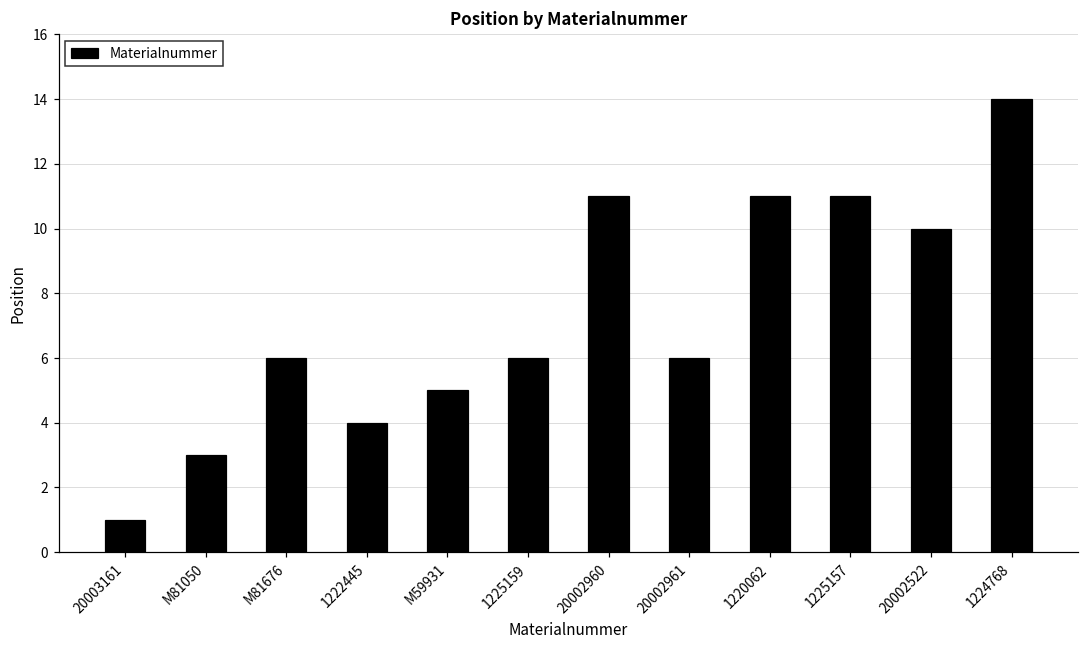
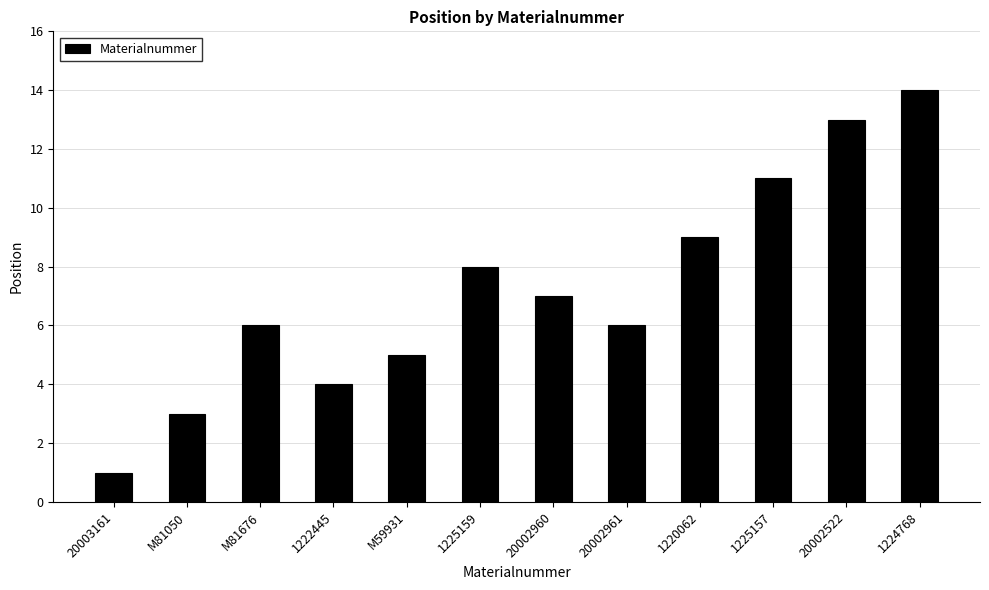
1225159: 6 -> 8
20002960: 11 -> 7
1220062: 11 -> 9
20002522: 10 -> 13
